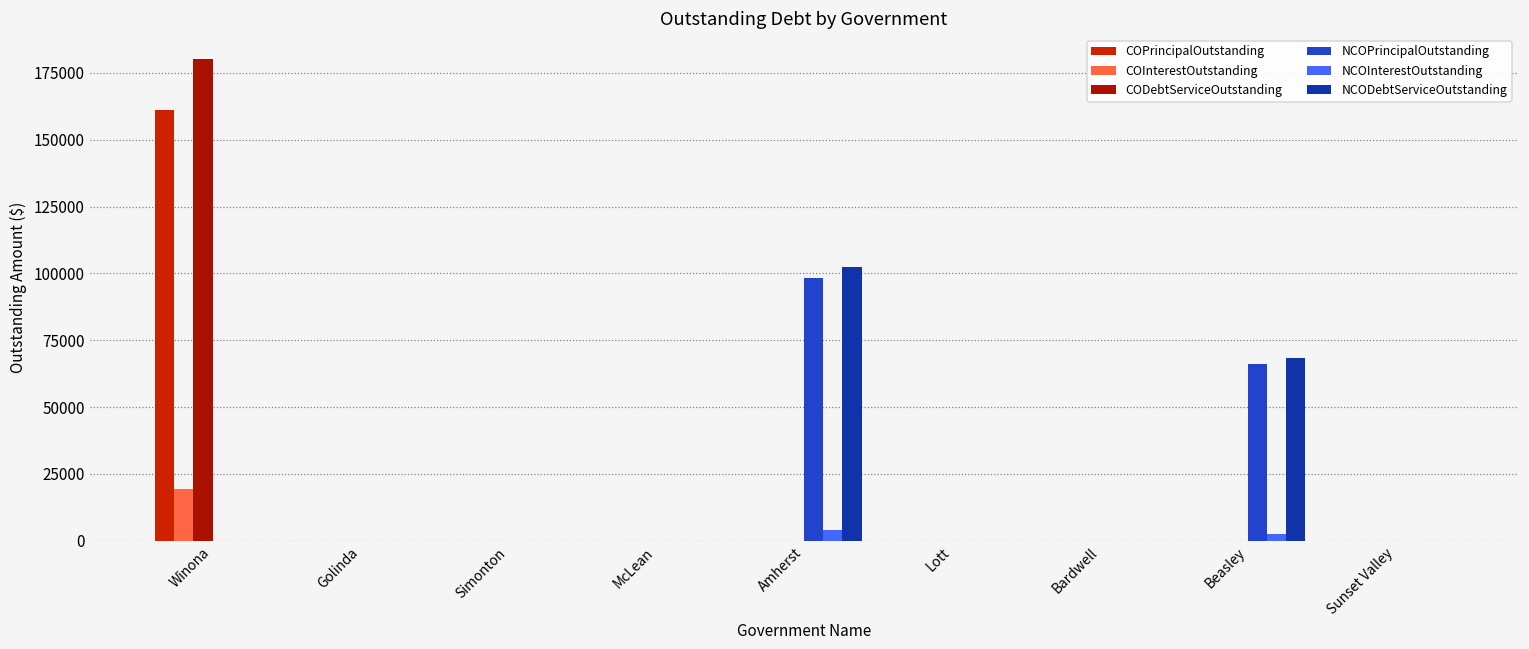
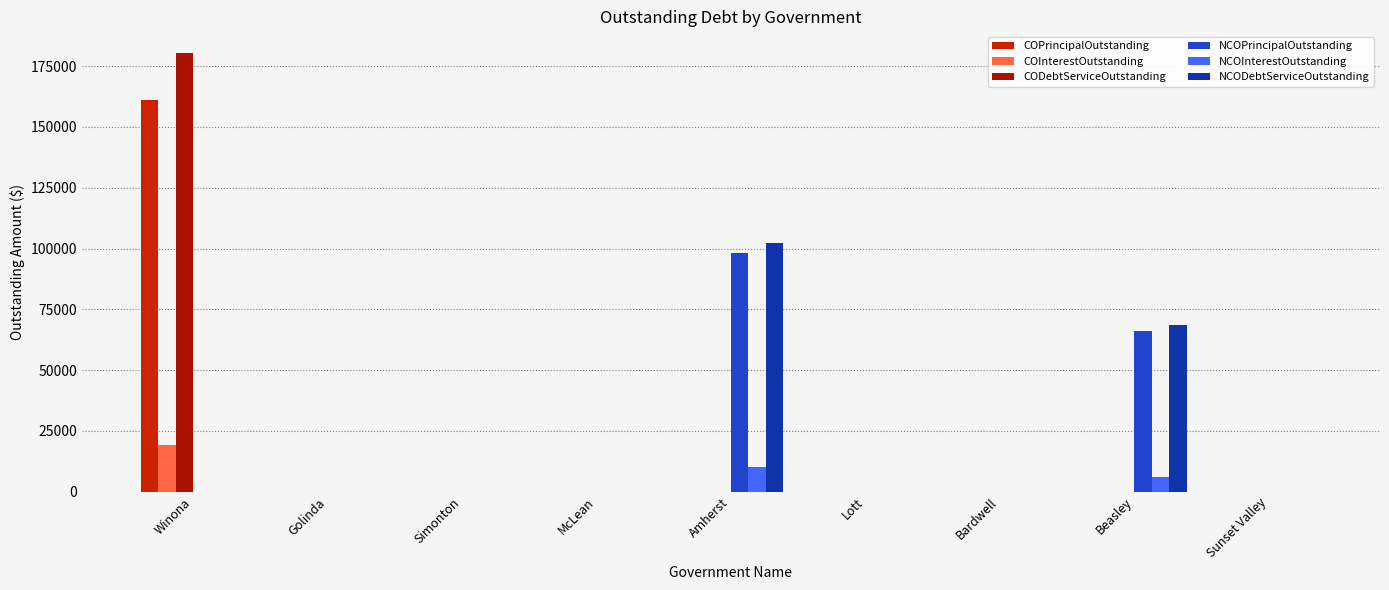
NCOInterestOutstanding, Amherst: 4000 -> 10000
NCOInterestOutstanding, Beasley: 2000 -> 6000
